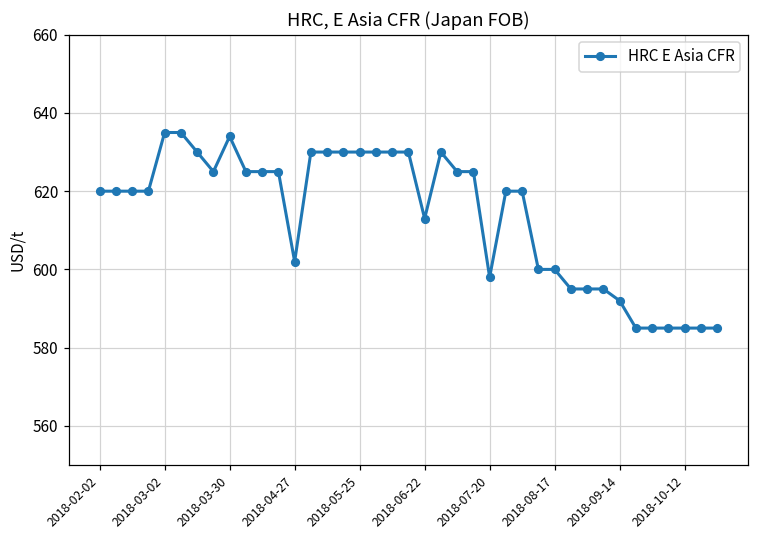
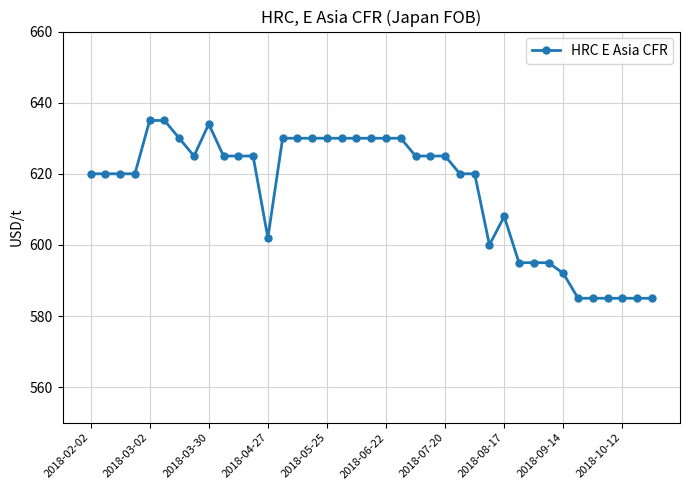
2018-06-22: 613 -> 630
2018-07-20: 598 -> 625
2018-08-17: 600 -> 608
